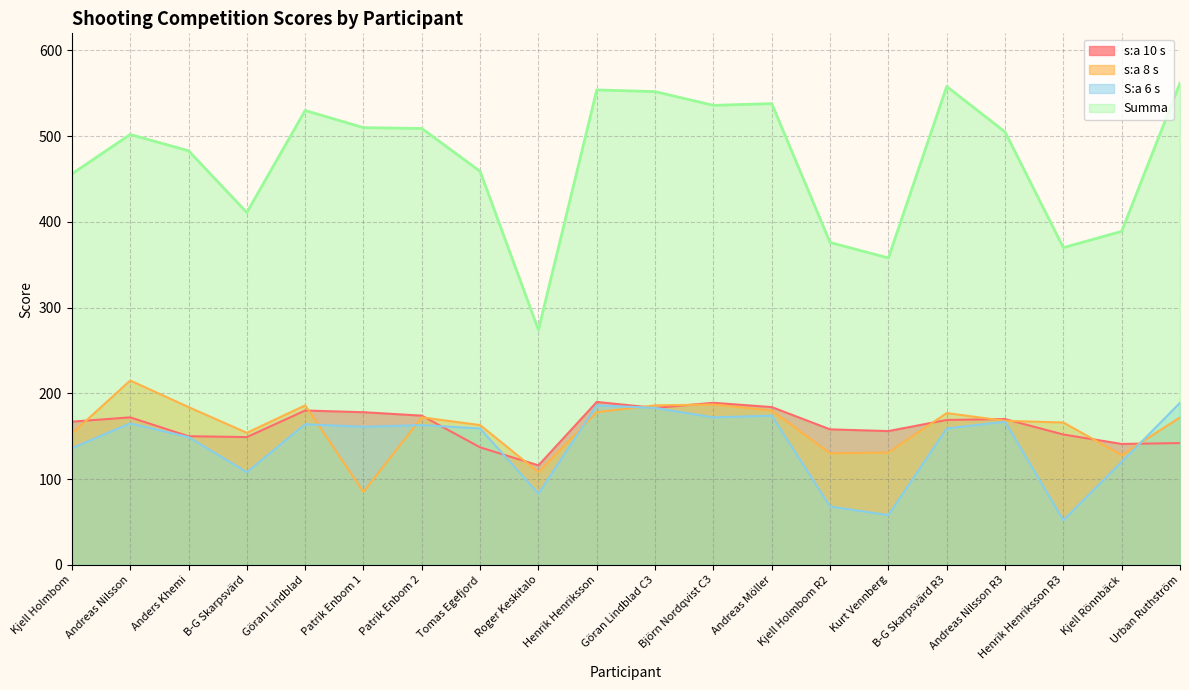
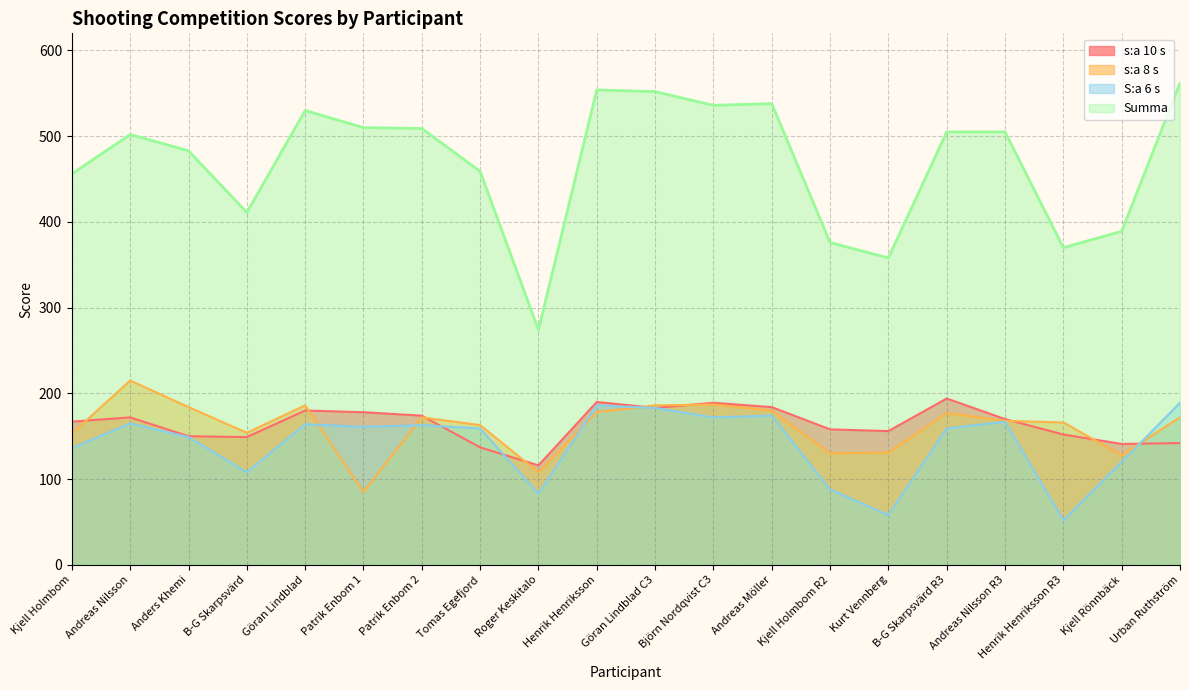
S:a 6 s, Kjell Holmbom R2: 70 -> 90
s:a 10 s, B-G Skarpsvärd R3: 170 -> 190
Summa, B-G Skarpsvärd R3: 560 -> 510
